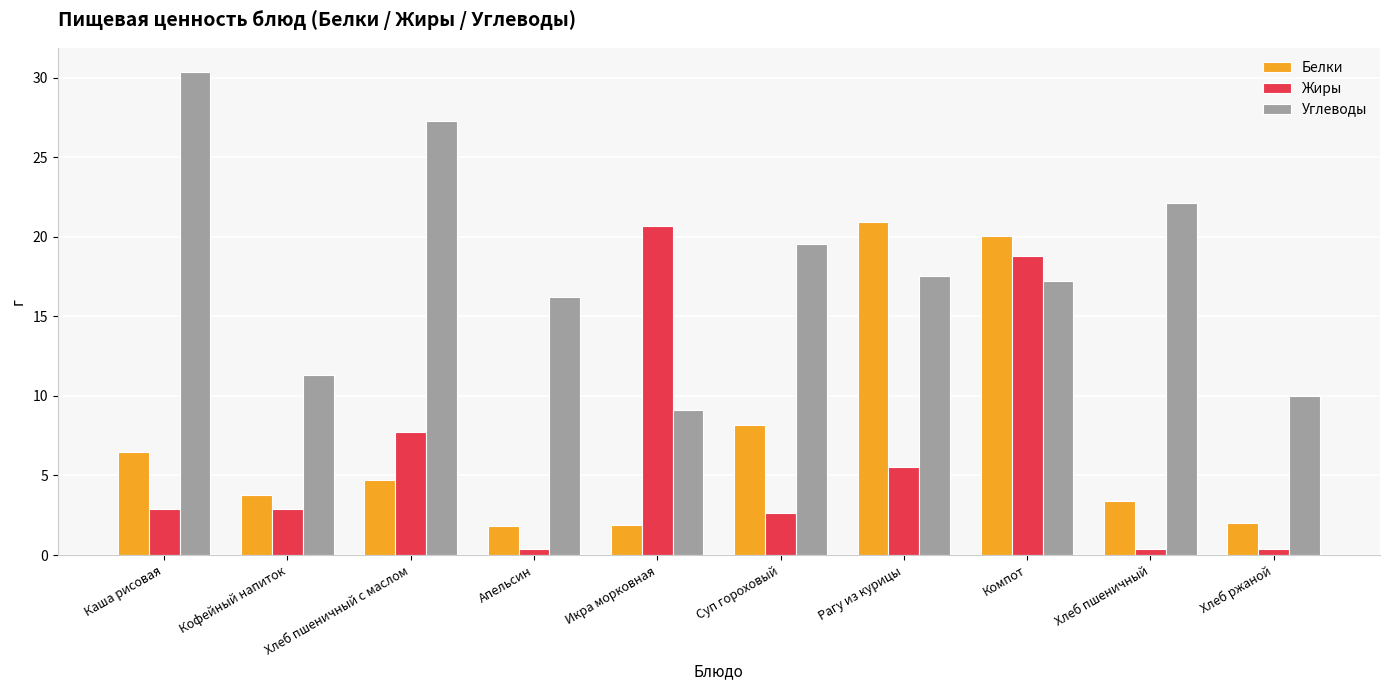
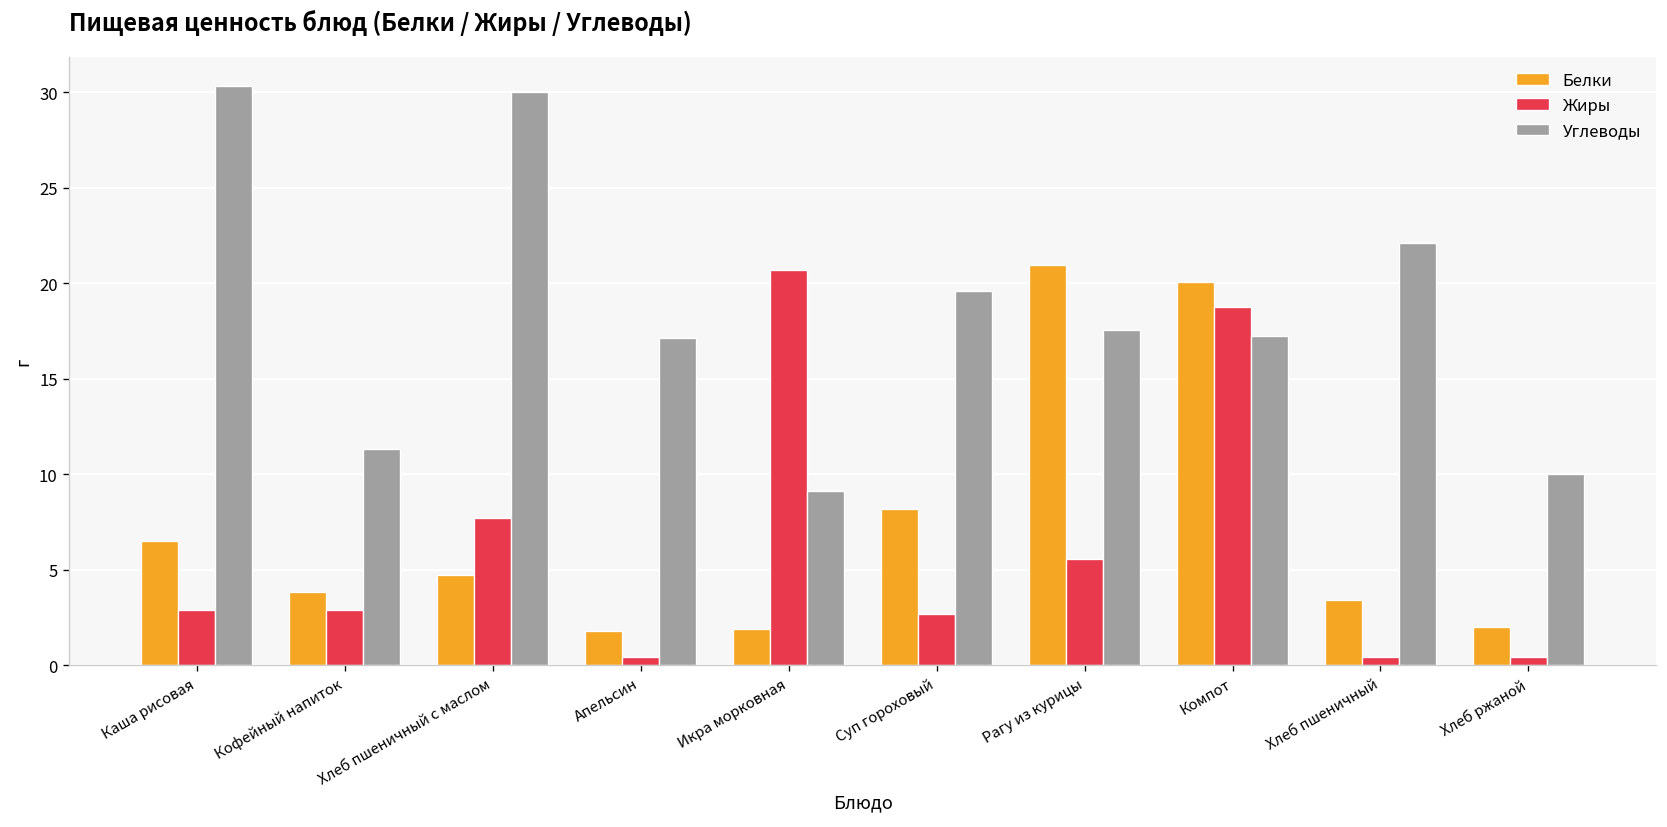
Углеводы, Хлеб пшеничный с маслом: 27.3 -> 30.0
Углеводы, Апельсин: 16.2 -> 17.1
